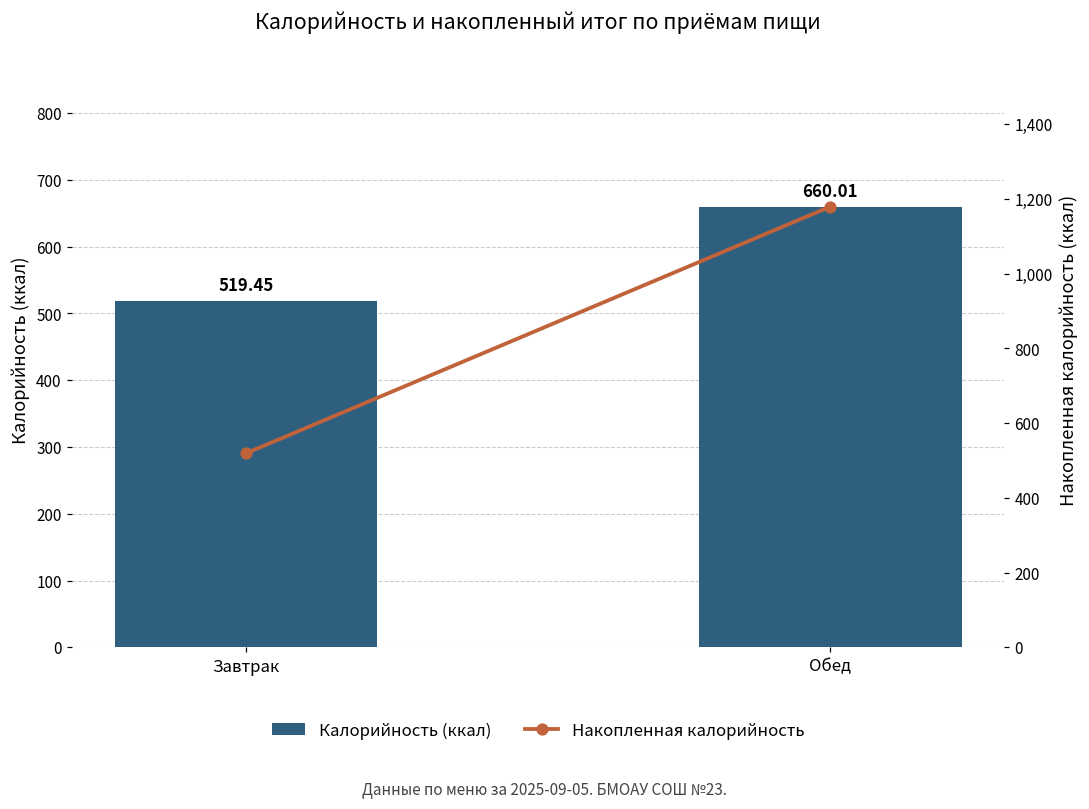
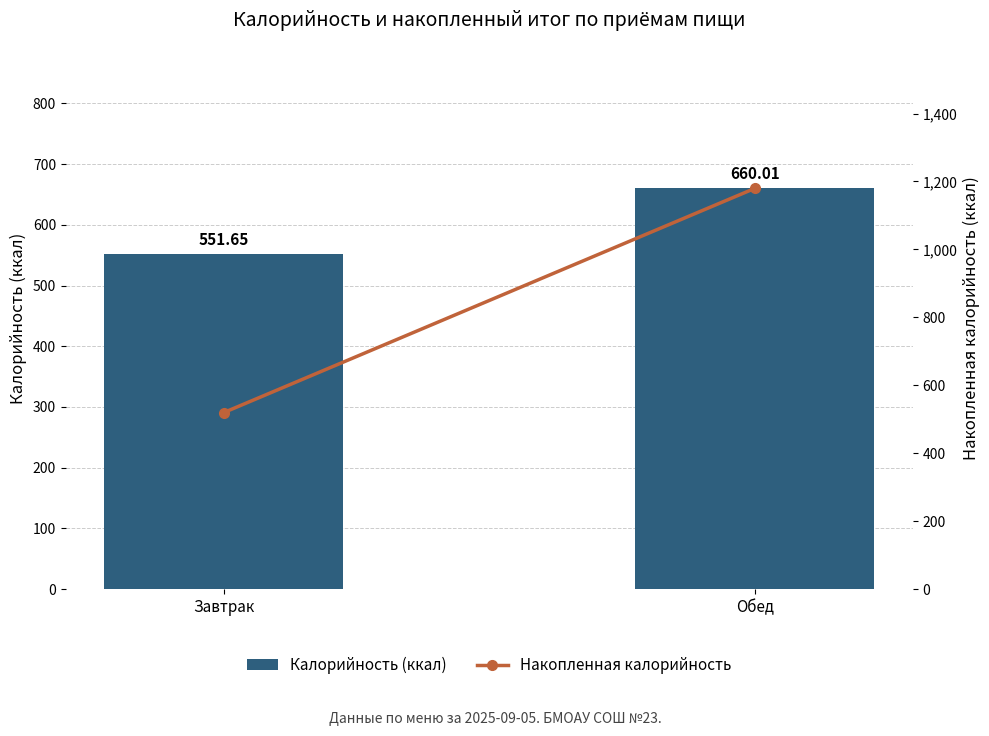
Калорийность (ккал), Завтрак: 519.45 -> 551.65
